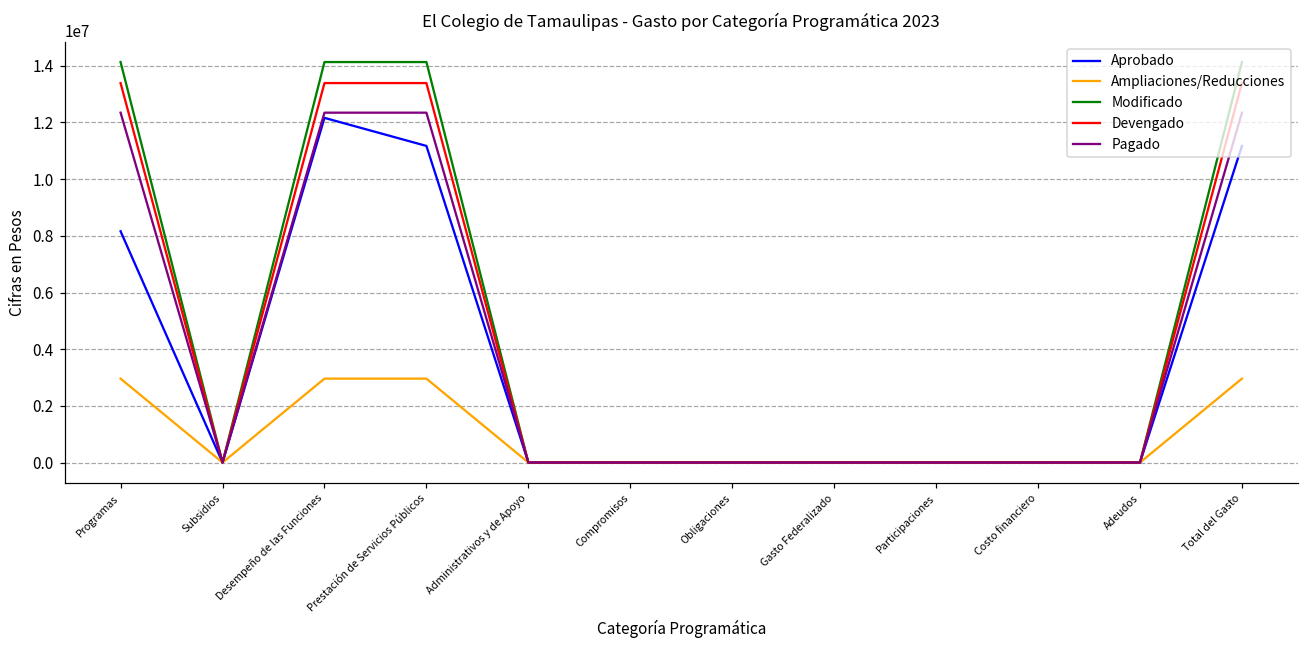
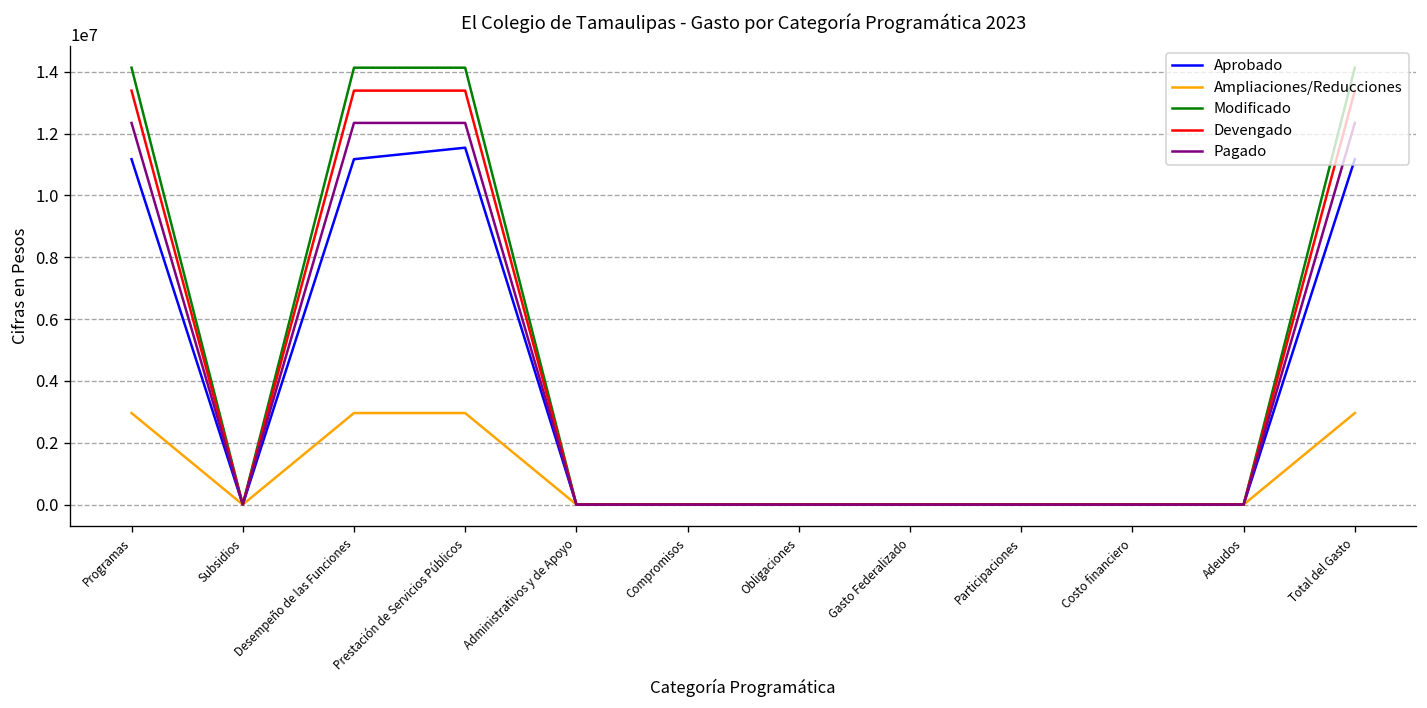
Aprobado, Programas: 8200000 -> 11200000
Aprobado, Desempeño de las Funciones: 12200000 -> 11200000
Aprobado, Prestación de Servicios Públicos: 11200000 -> 11500000
